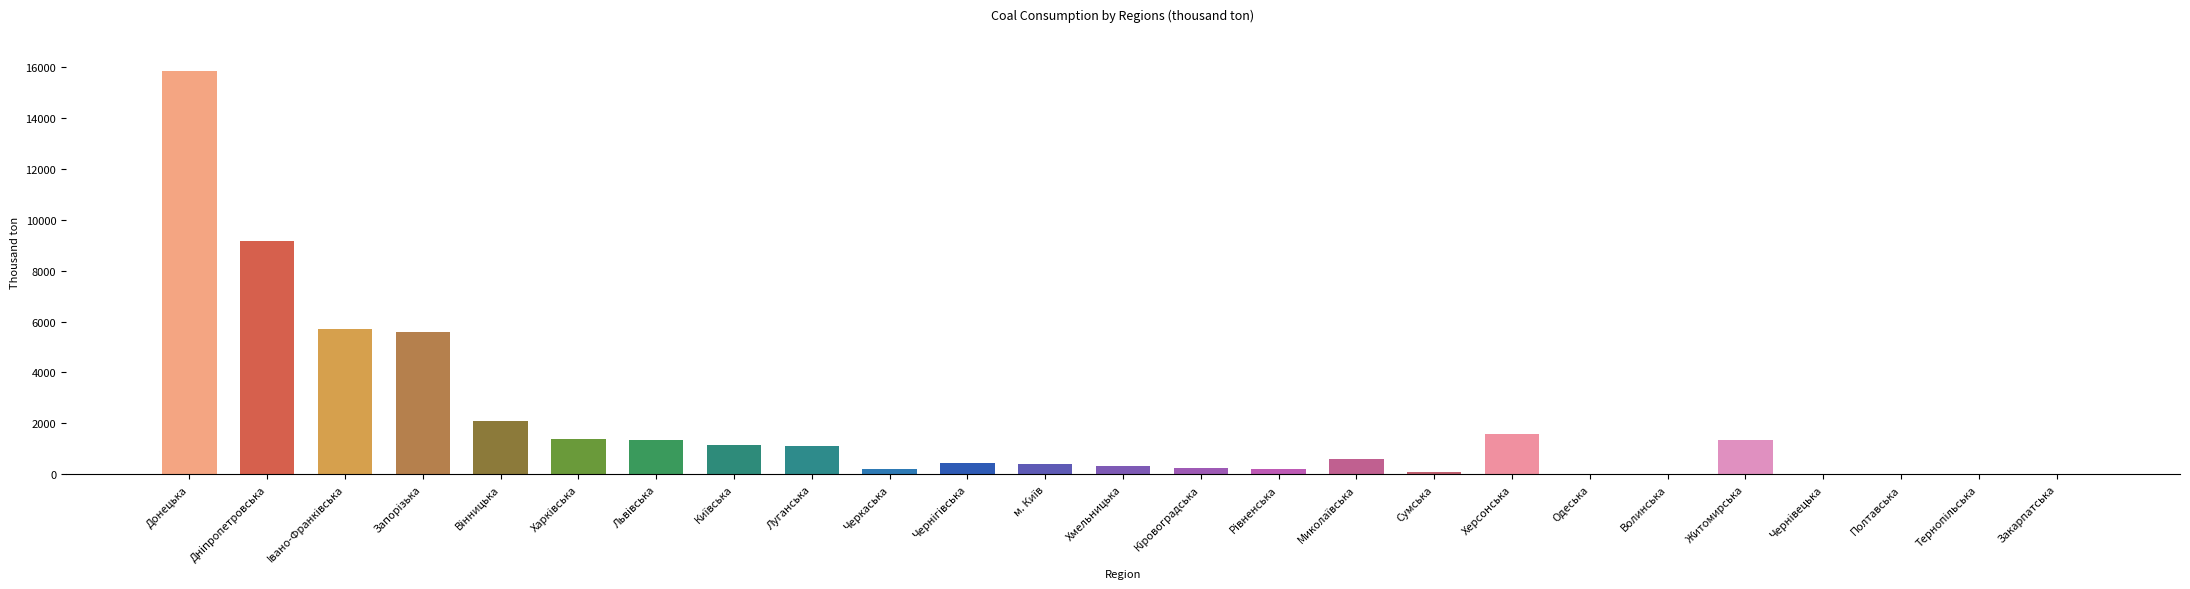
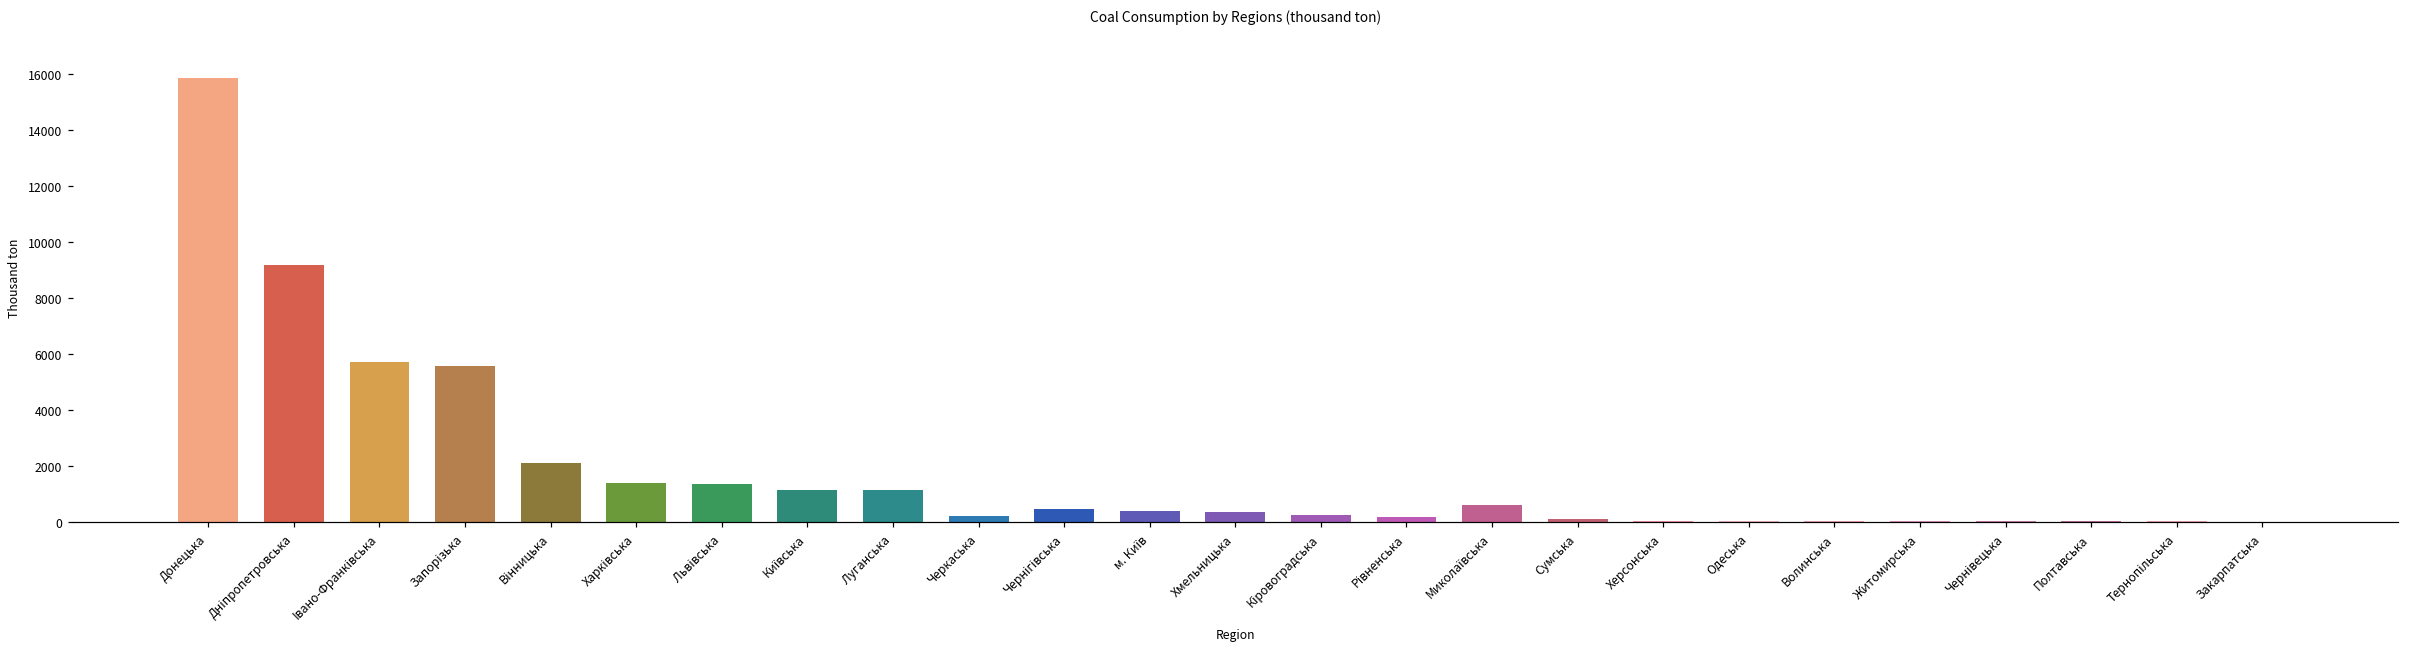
Херсонська: 1600 -> 0
Житомирська: 1300 -> 0
